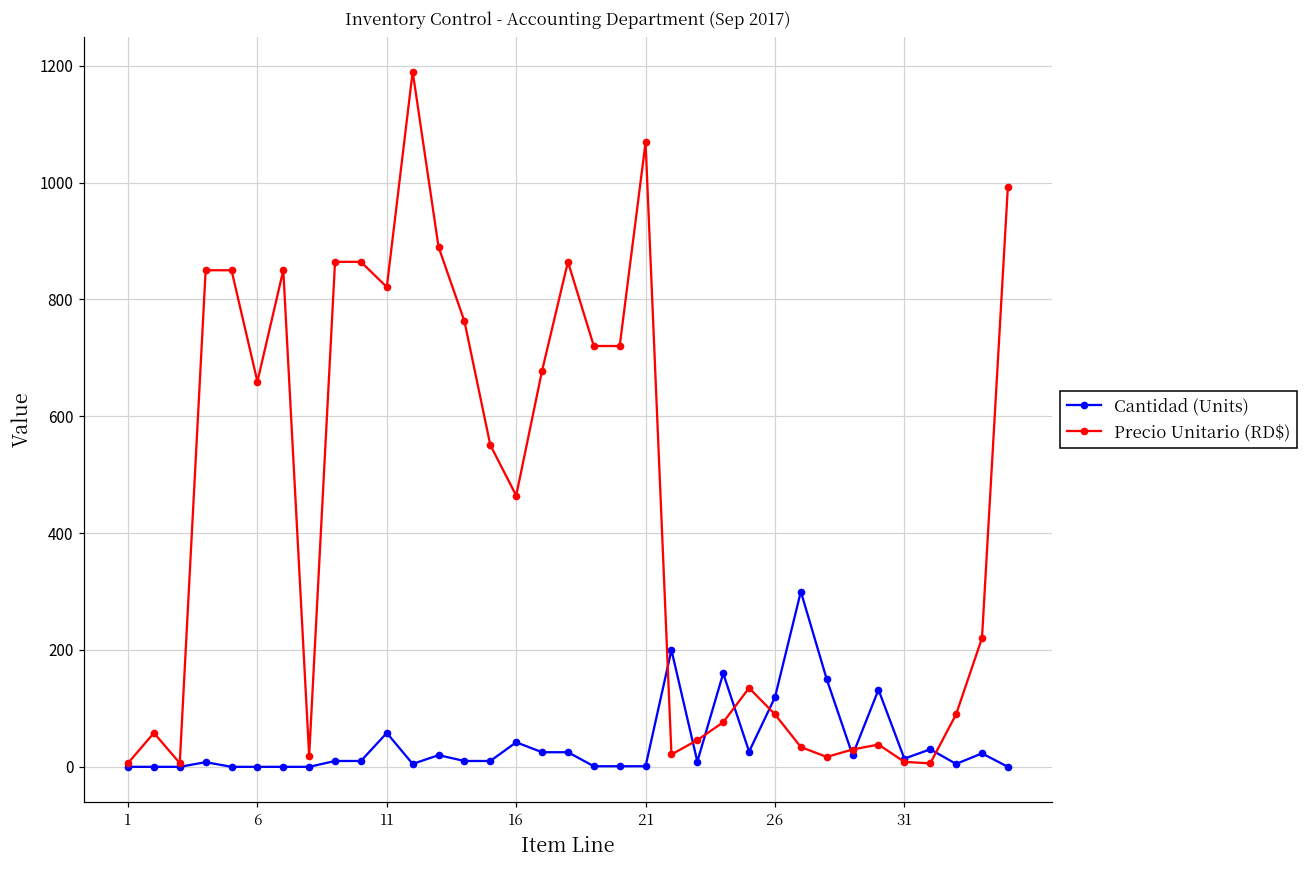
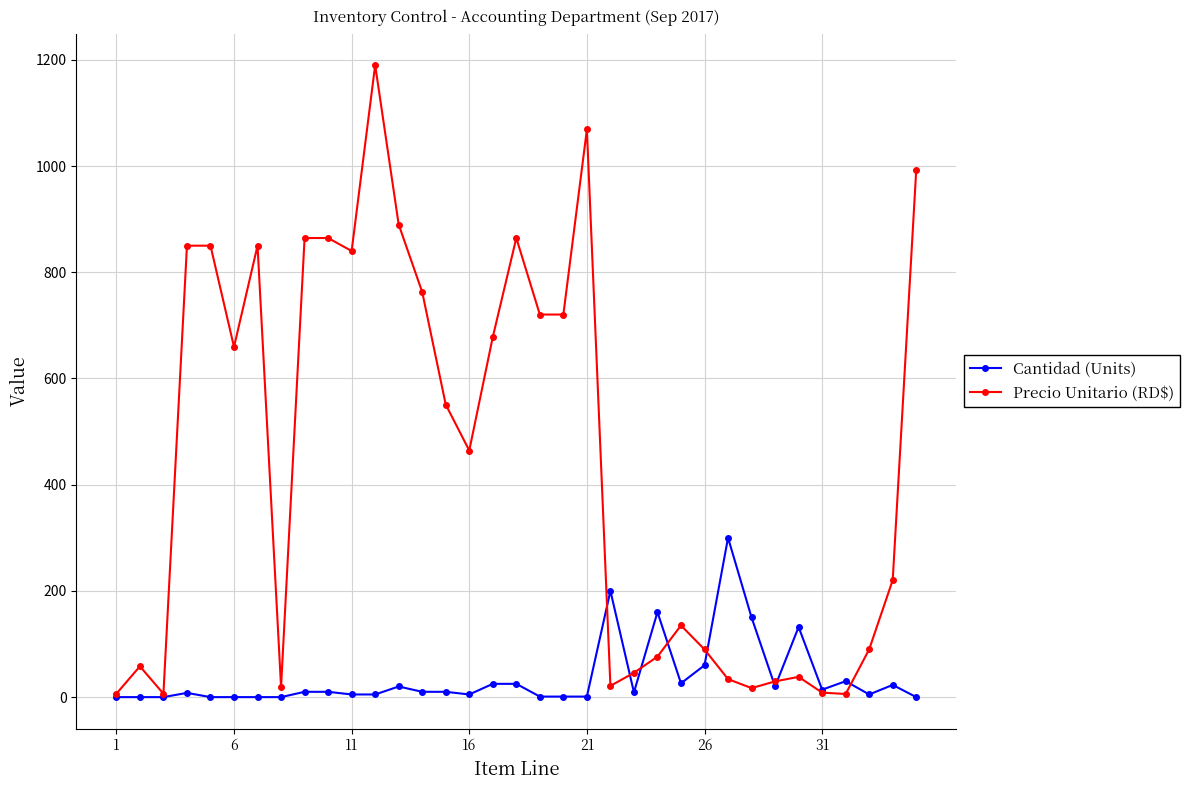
Cantidad (Units), 11: 60 -> 10
Precio Unitario (RD$), 11: 820 -> 840
Cantidad (Units), 16: 40 -> 10
Cantidad (Units), 26: 120 -> 60
